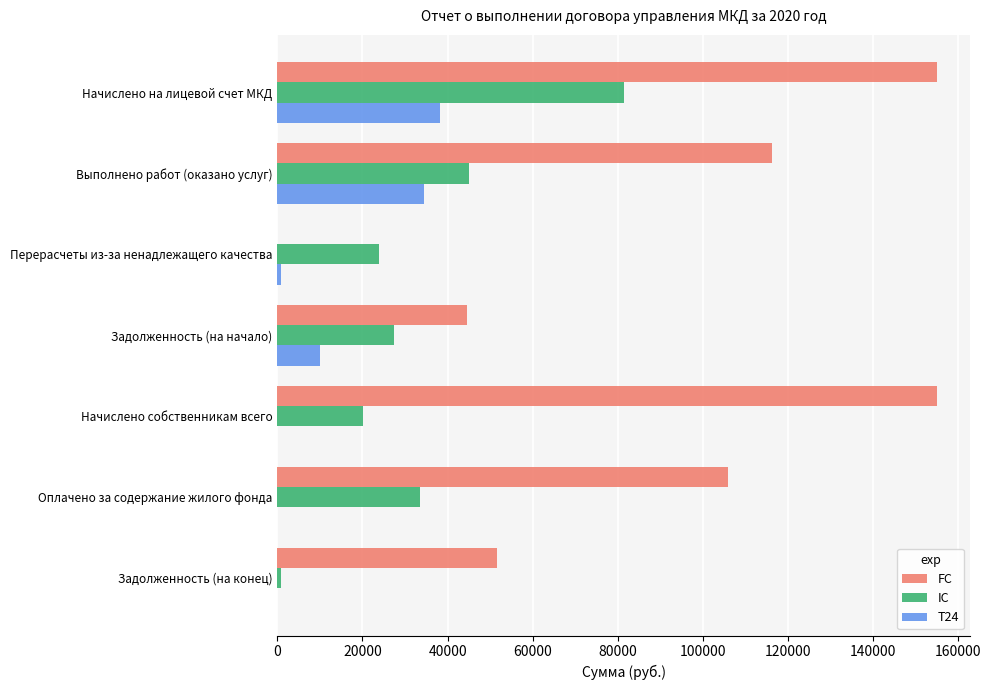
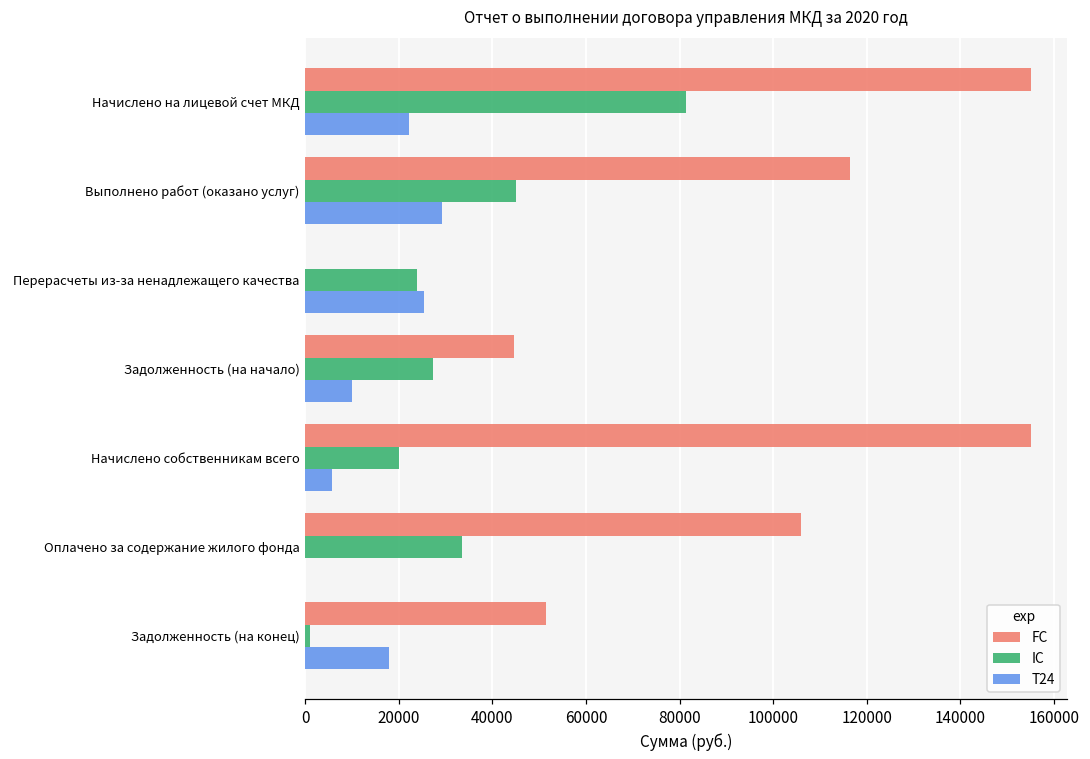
T24, Начислено на лицевой счет МКД: 38000 -> 22000
T24, Выполнено работ (оказано услуг): 35000 -> 29000
T24, Перерасчеты из-за ненадлежащего качества: 1000 -> 25000
T24, Начислено собственникам всего: 0 -> 6000
T24, Задолженность (на конец): 0 -> 18000
